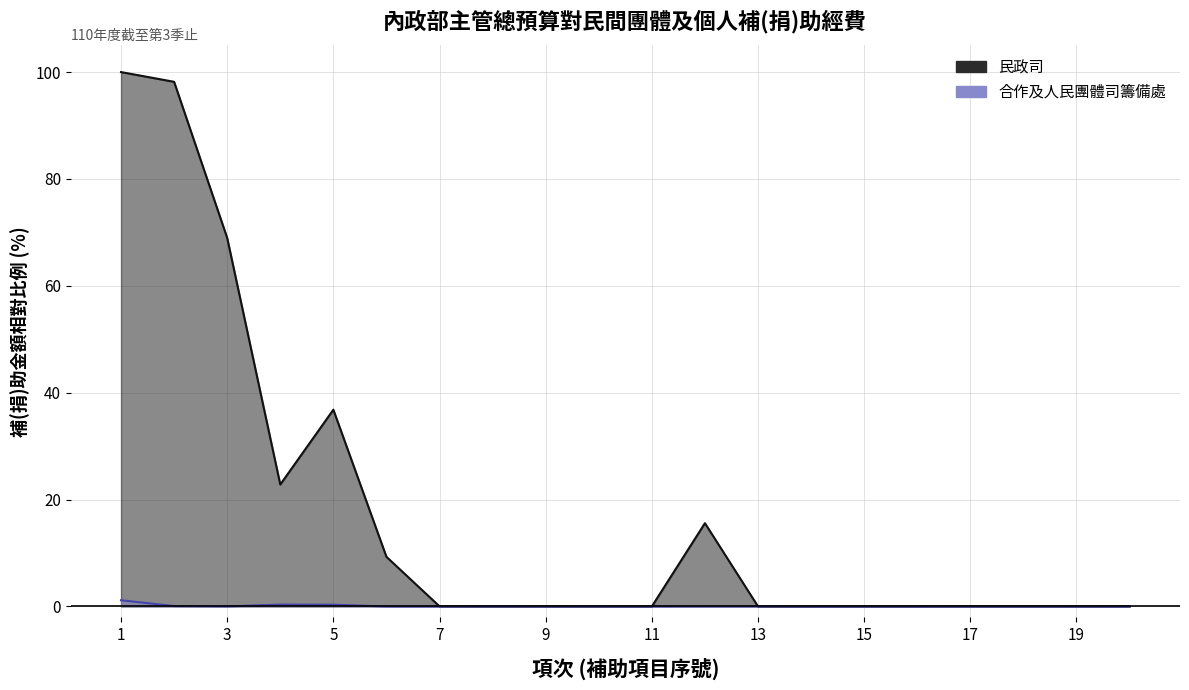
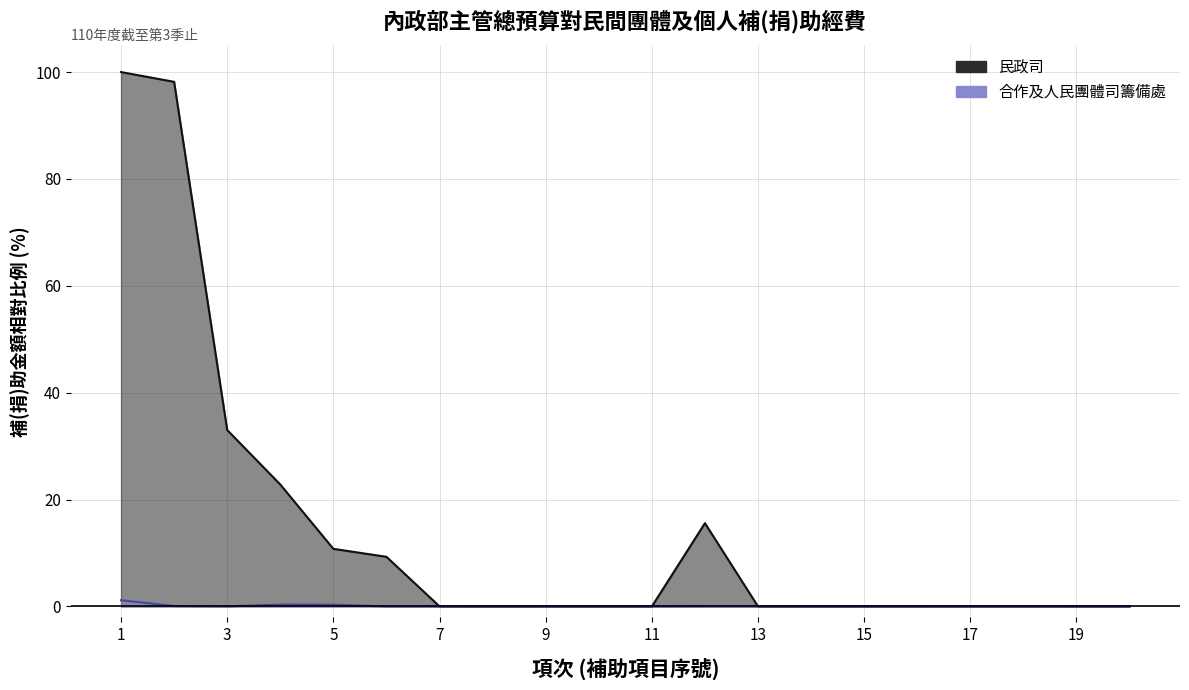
民政司, 3: 69 -> 33
民政司, 5: 37 -> 11
